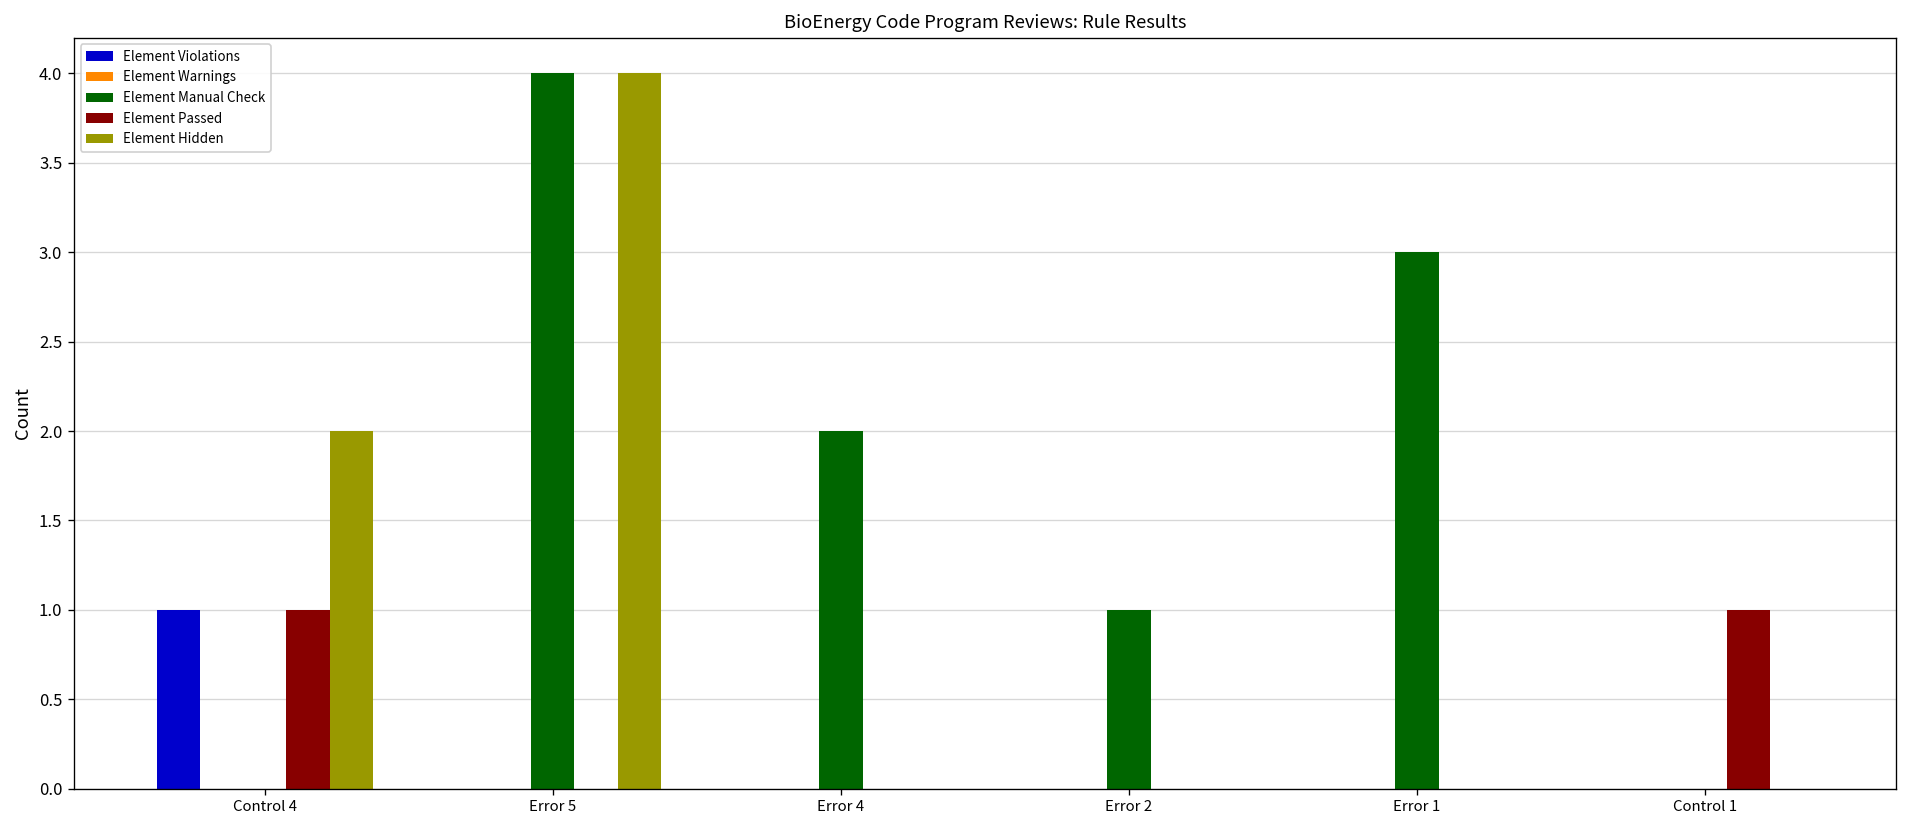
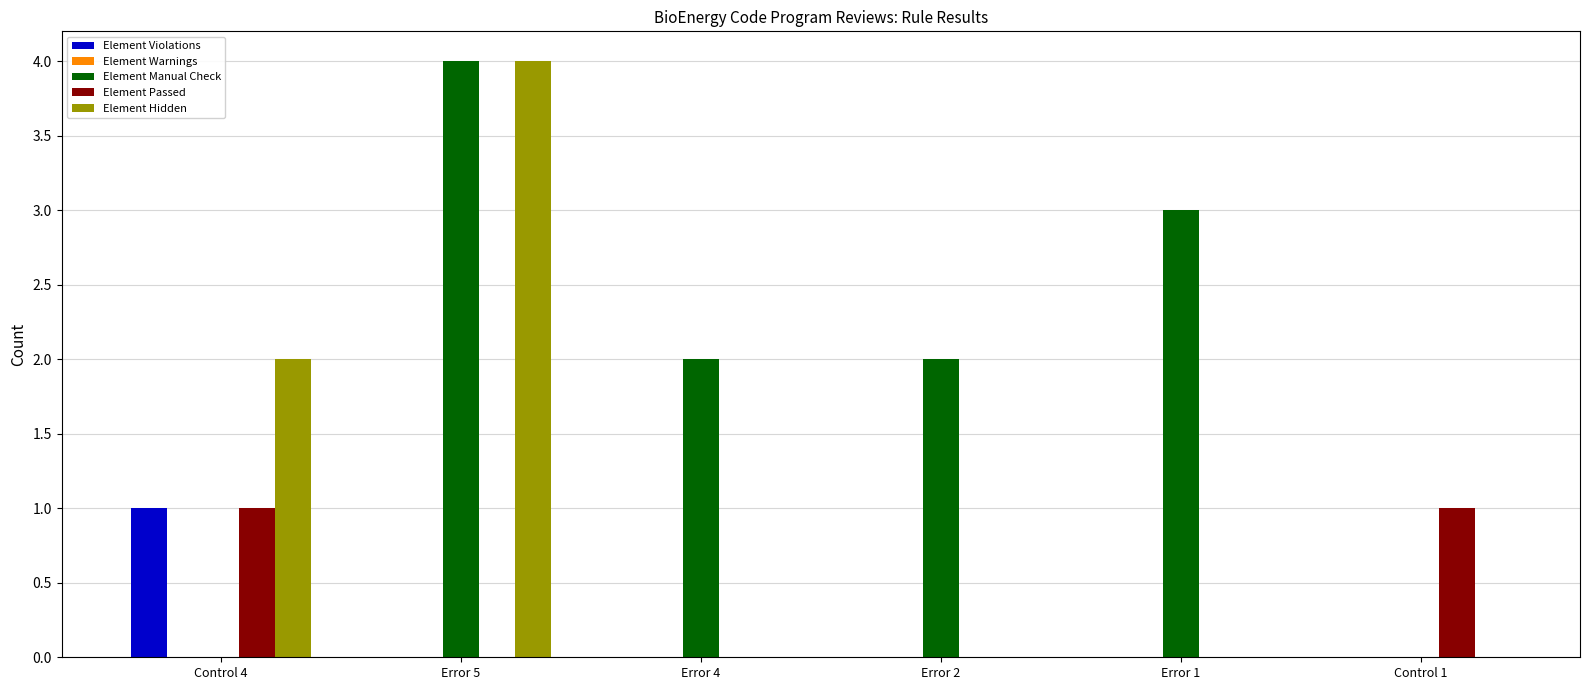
Element Manual Check, Error 2: 1 -> 2
